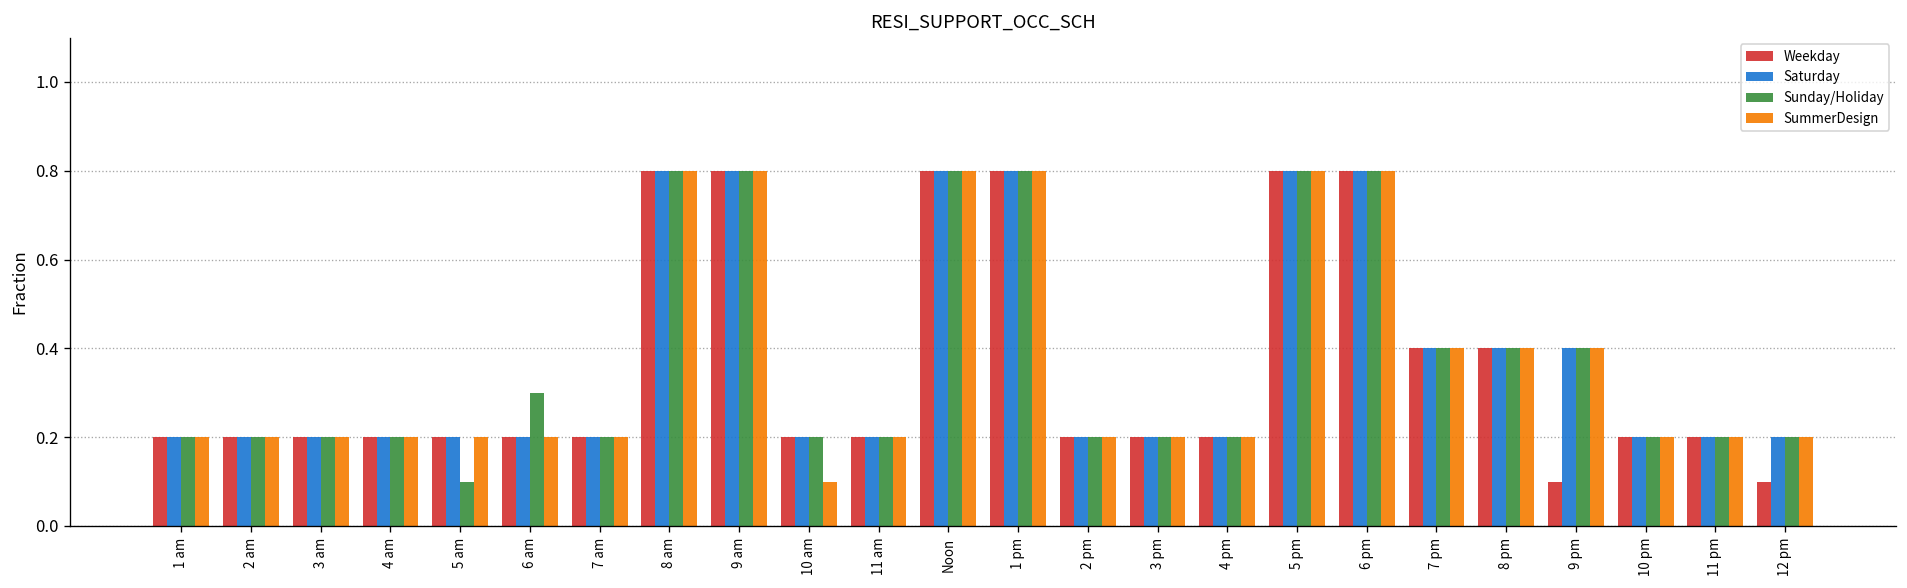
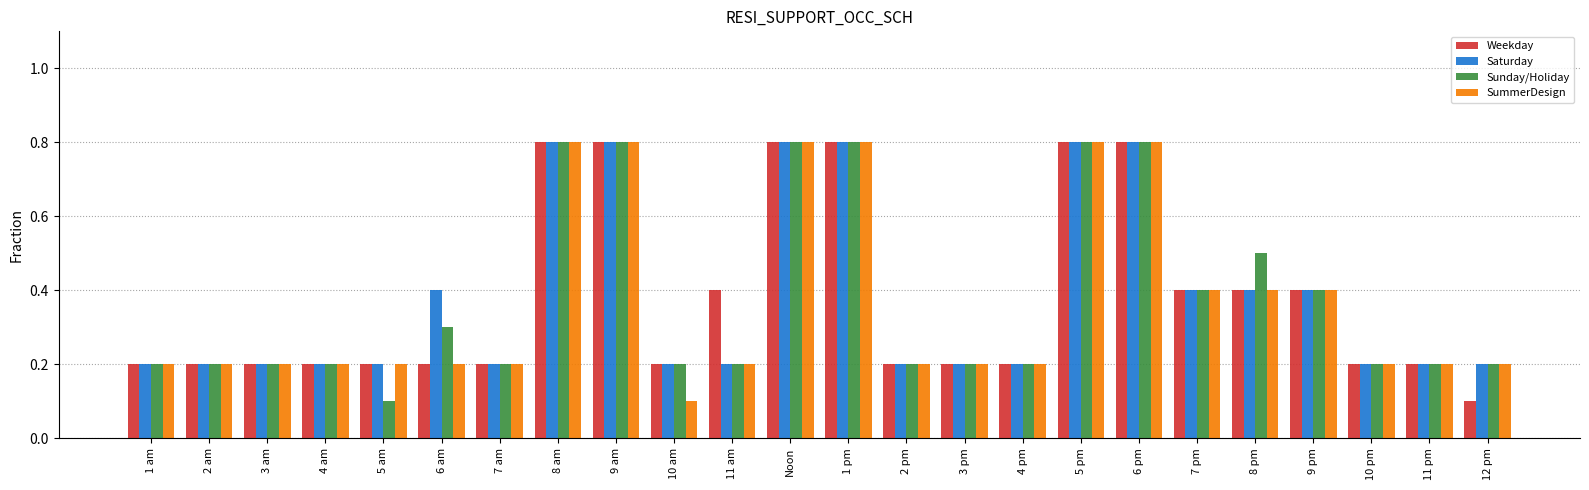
Saturday, 6 am: 0.2 -> 0.4
Weekday, 11 am: 0.2 -> 0.4
Sunday/Holiday, 8 pm: 0.4 -> 0.5
Weekday, 9 pm: 0.1 -> 0.4
